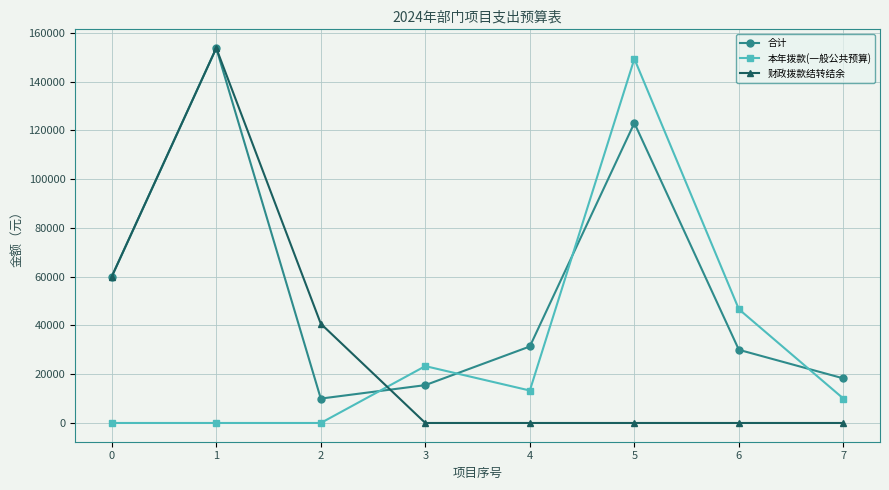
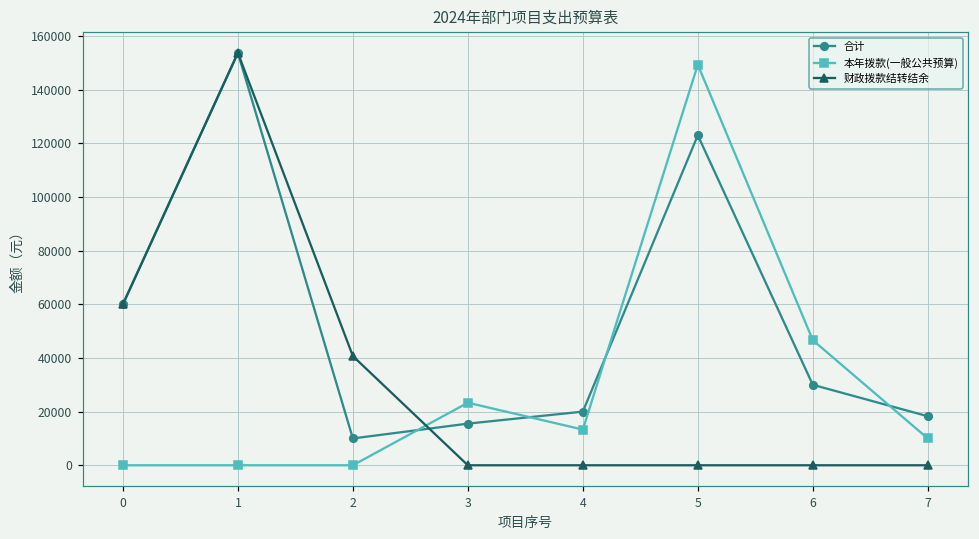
合计, 4: 31000 -> 20000
